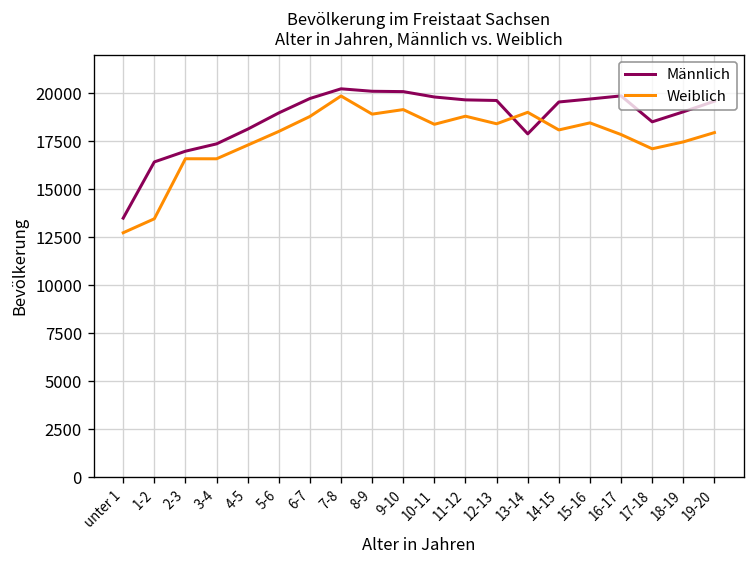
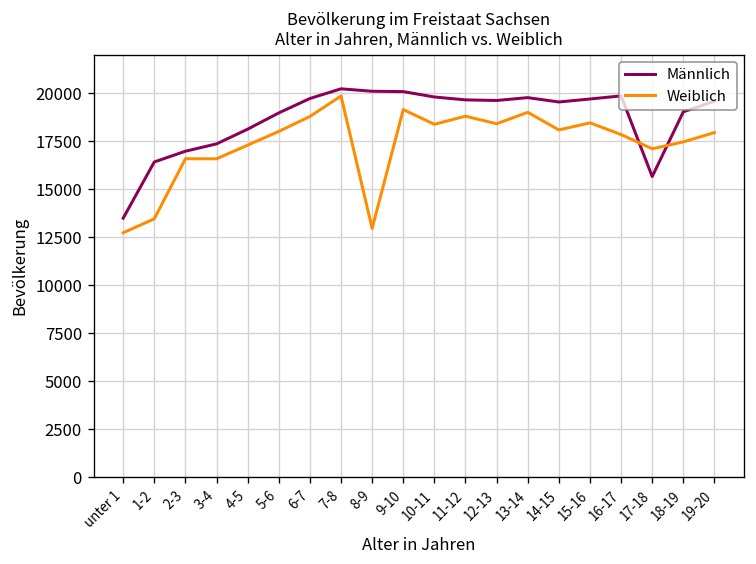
Weiblich, 8-9: 18900 -> 13000
Männlich, 13-14: 17900 -> 19800
Männlich, 17-18: 18500 -> 15700
